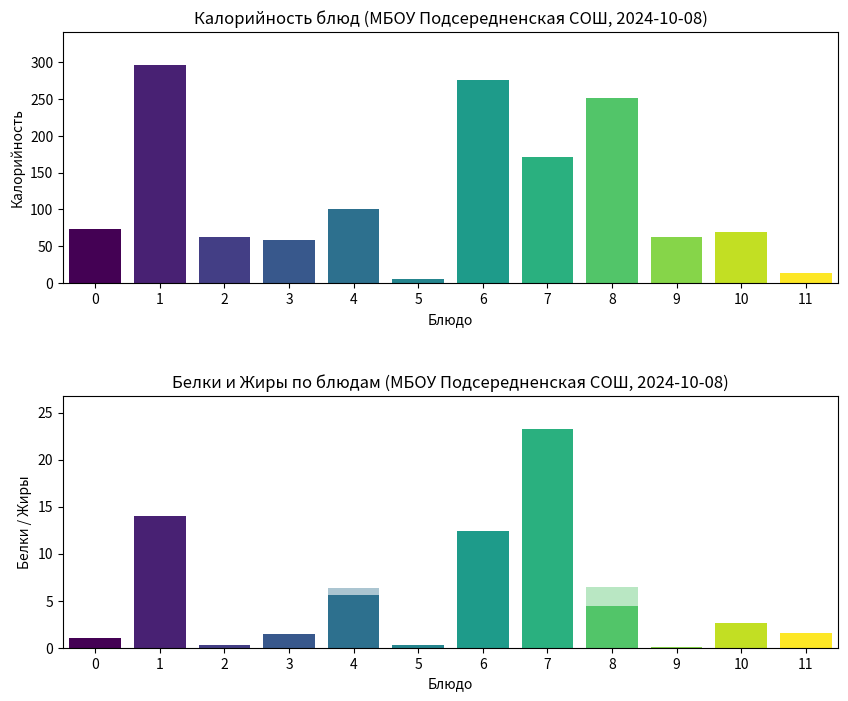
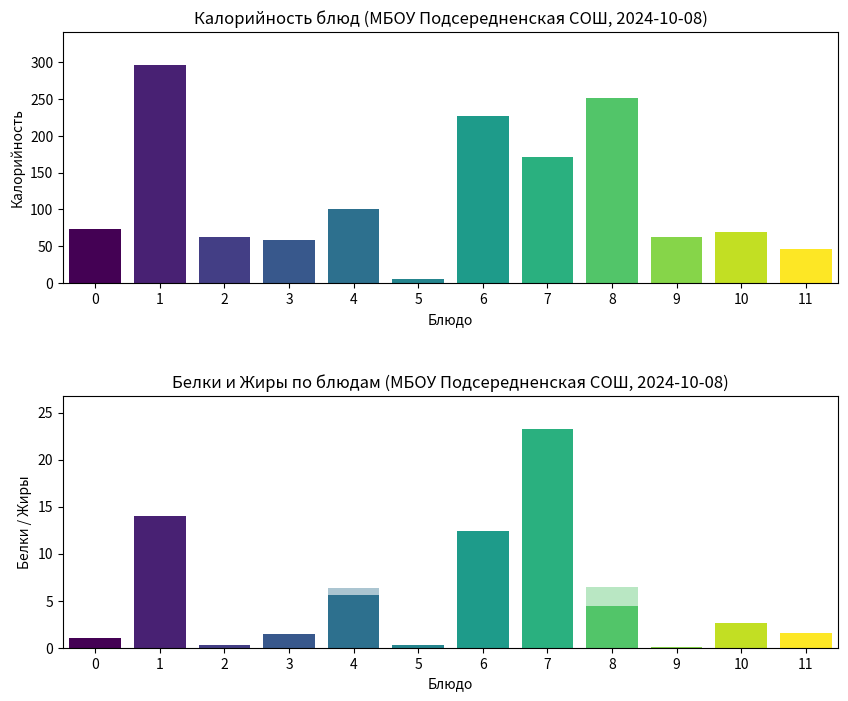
Калорийность блюд (МБОУ Подсередненская СОШ, 2024-10-08), 6: 280 -> 230
Калорийность блюд (МБОУ Подсередненская СОШ, 2024-10-08), 11: 10 -> 50
